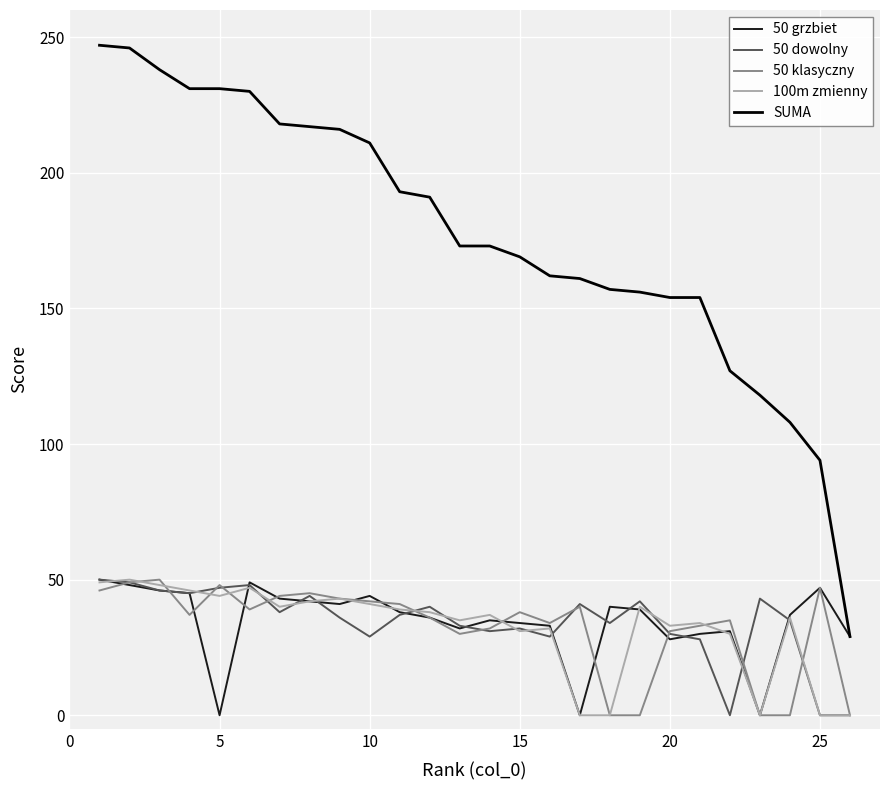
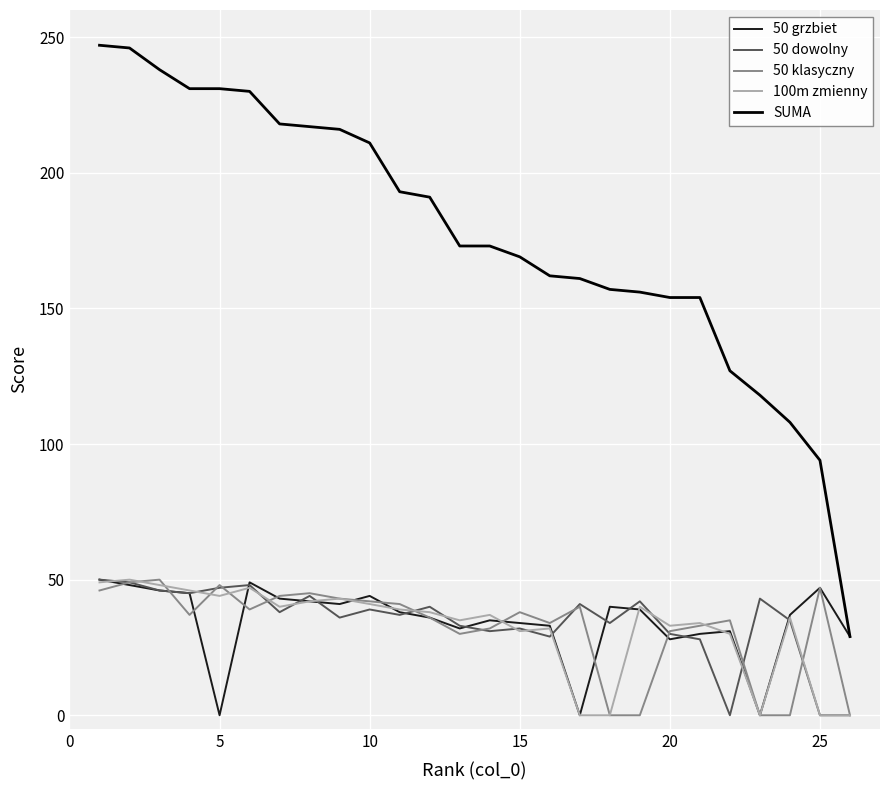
50 dowolny, 10: 29 -> 39
